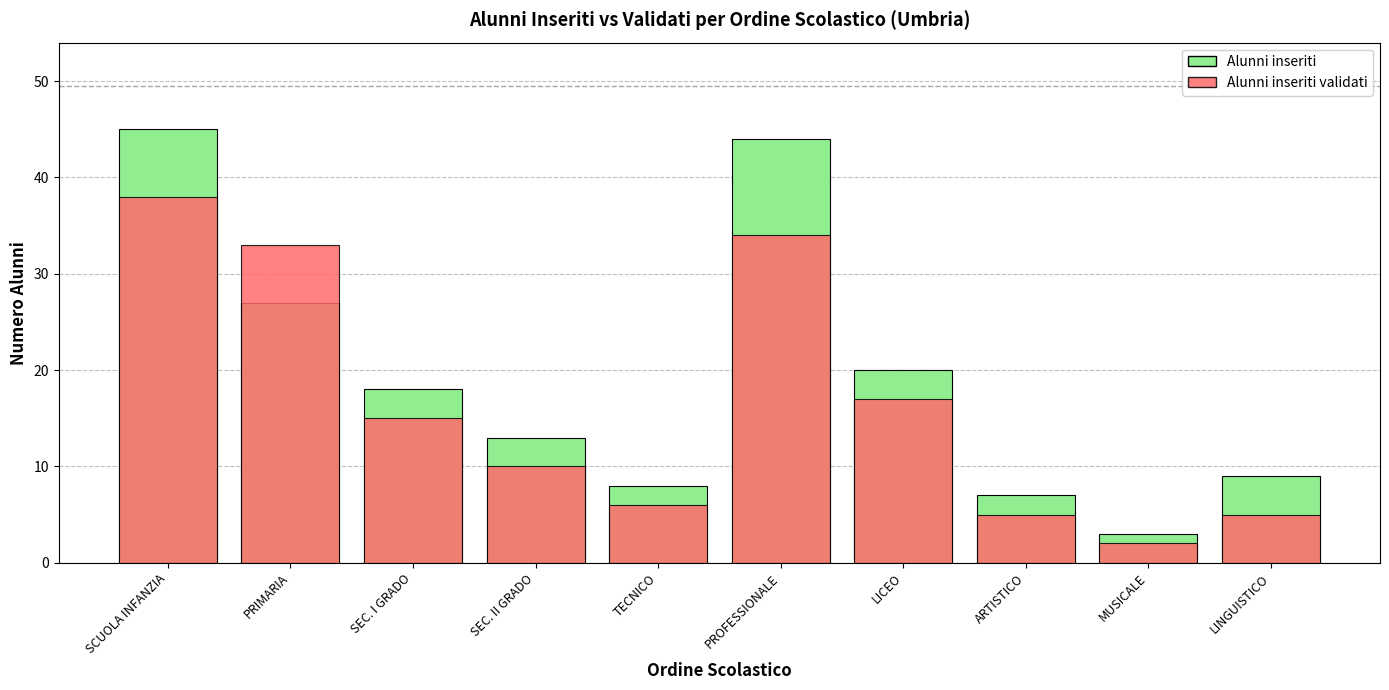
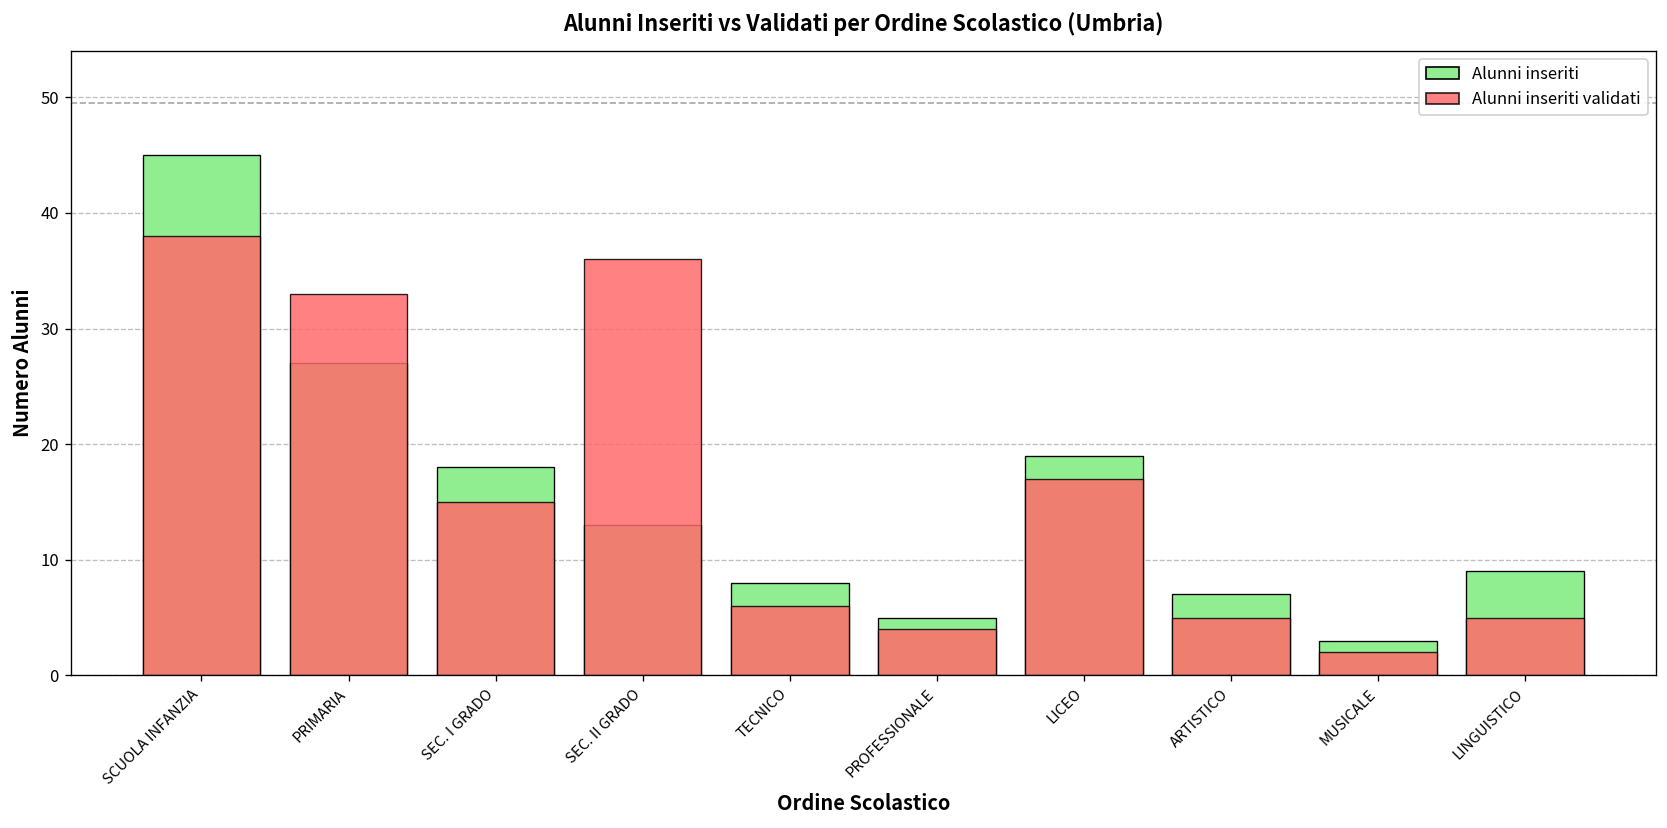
Alunni inseriti validati, SEC. II GRADO: 10 -> 36
Alunni inseriti, PROFESSIONALE: 44 -> 5
Alunni inseriti validati, PROFESSIONALE: 34 -> 4
Alunni inseriti, LICEO: 20 -> 19
